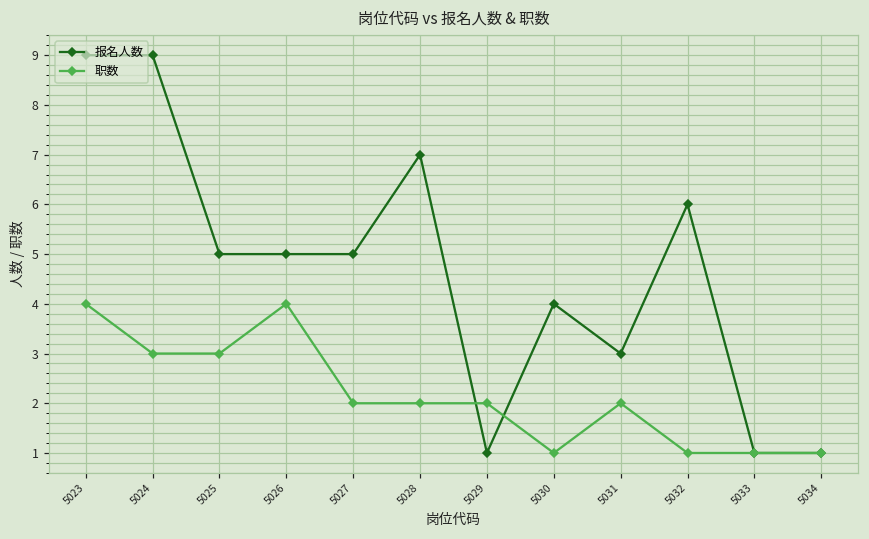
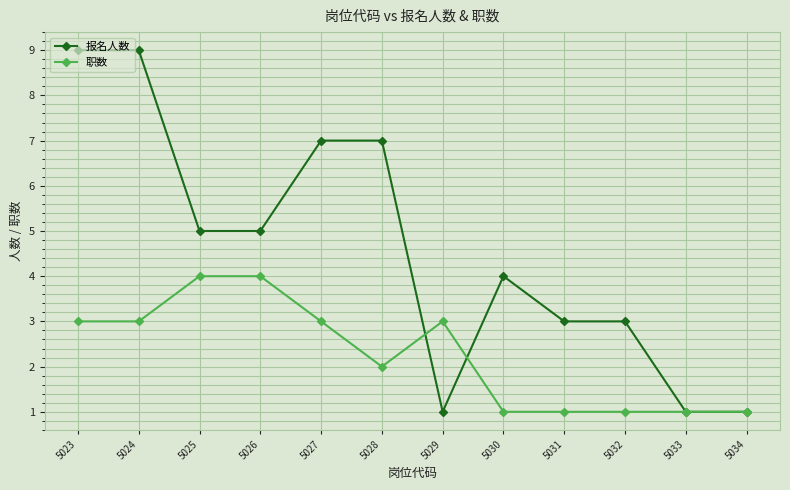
职数, 5023: 4 -> 3
职数, 5025: 3 -> 4
报名人数, 5027: 5 -> 7
职数, 5027: 2 -> 3
职数, 5029: 2 -> 3
职数, 5031: 2 -> 1
报名人数, 5032: 6 -> 3
